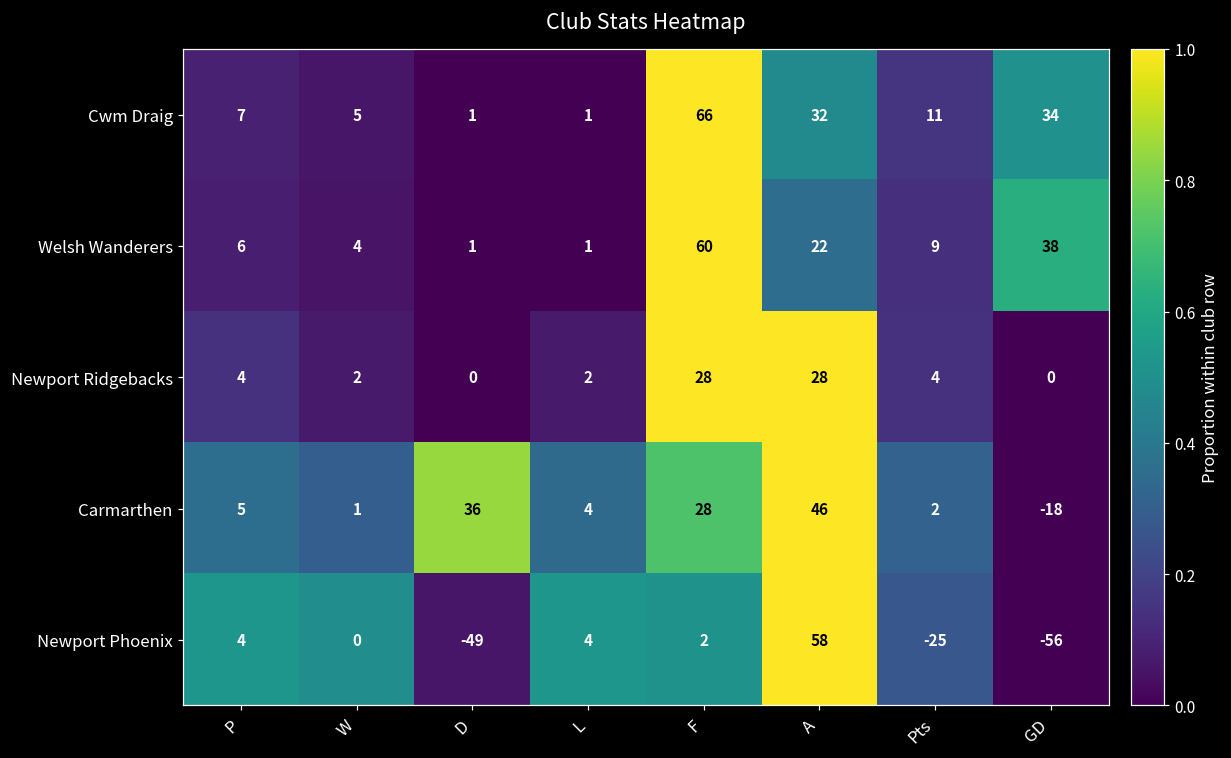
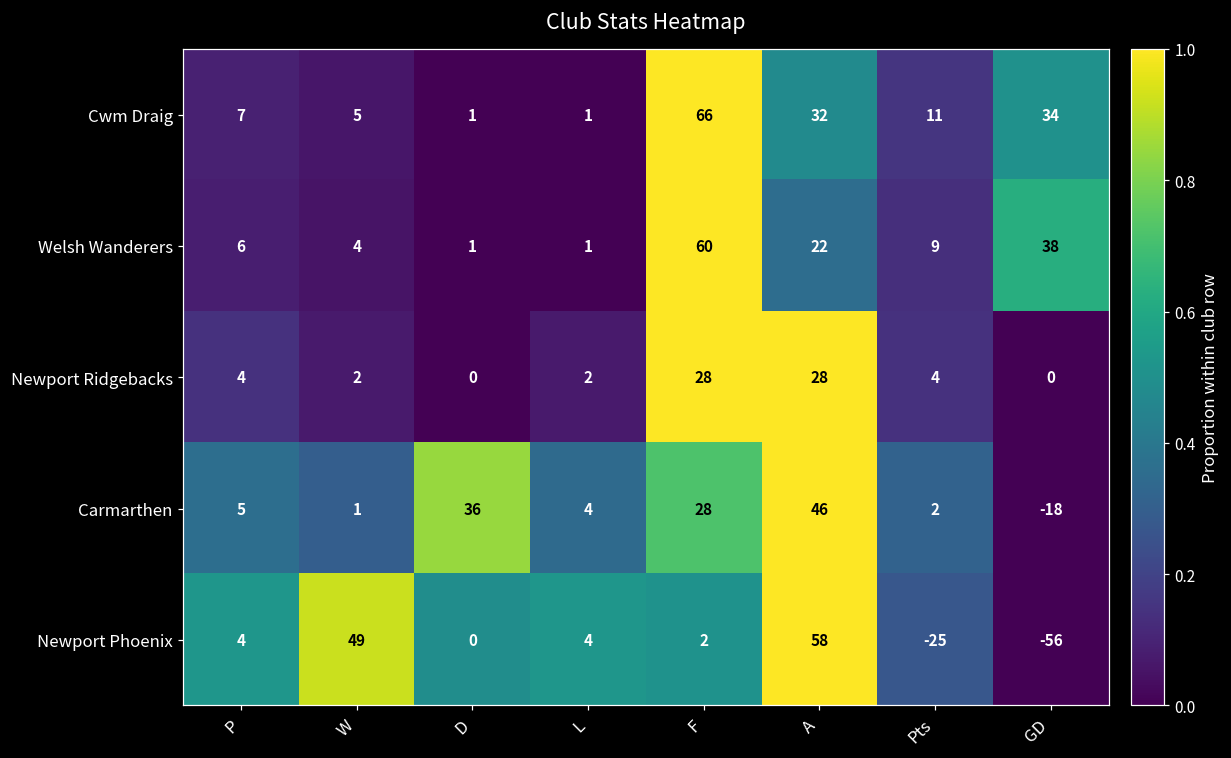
Newport Phoenix, W: 0 -> 49
Newport Phoenix, D: -49 -> 0
